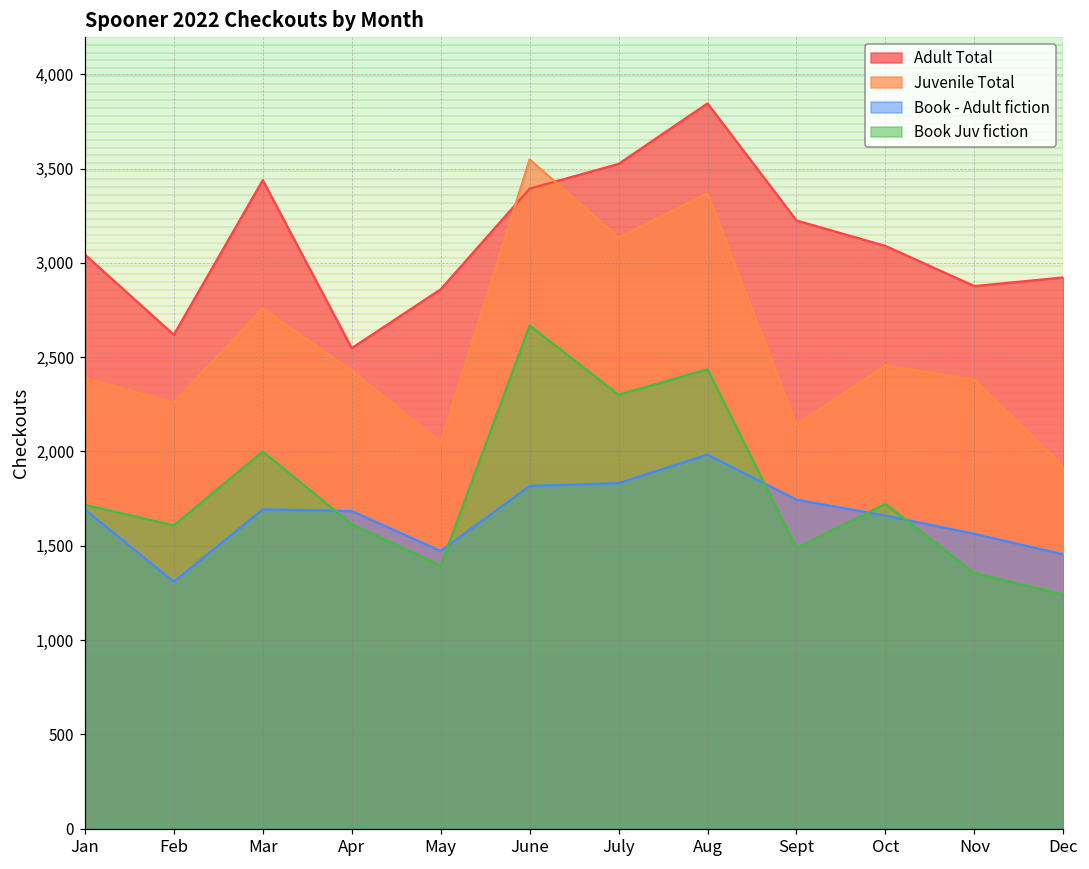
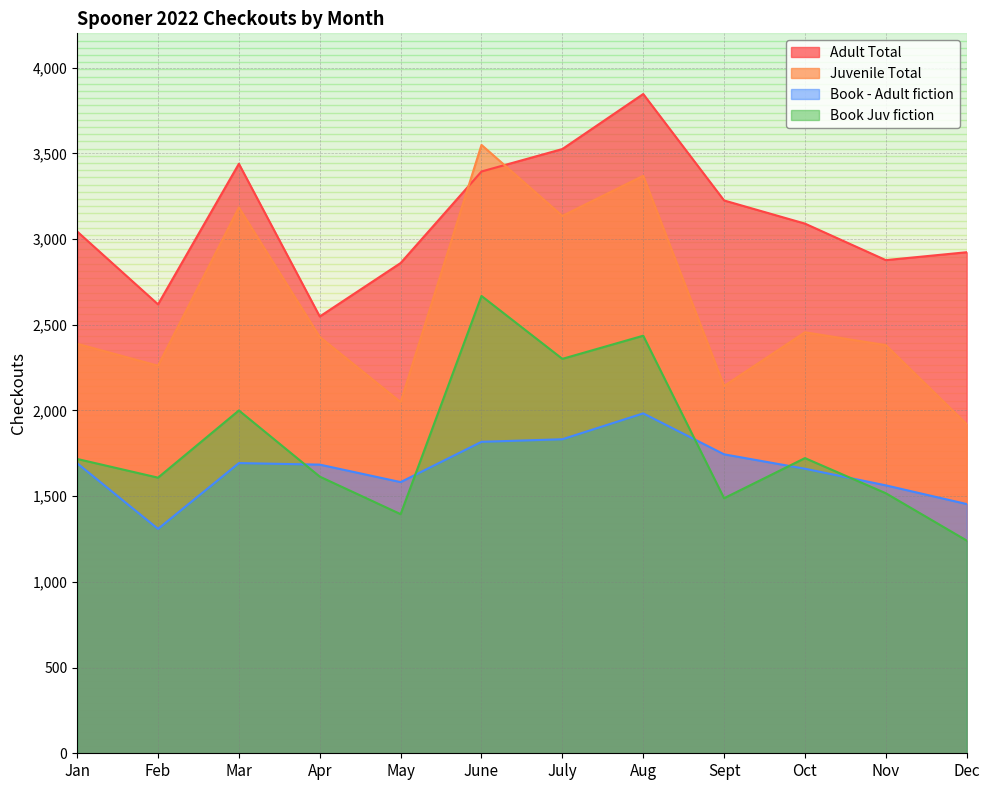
Juvenile Total, Mar: 2,760 -> 3,180
Book - Adult fiction, May: 1,470 -> 1,580
Book Juv fiction, Nov: 1,360 -> 1,520
